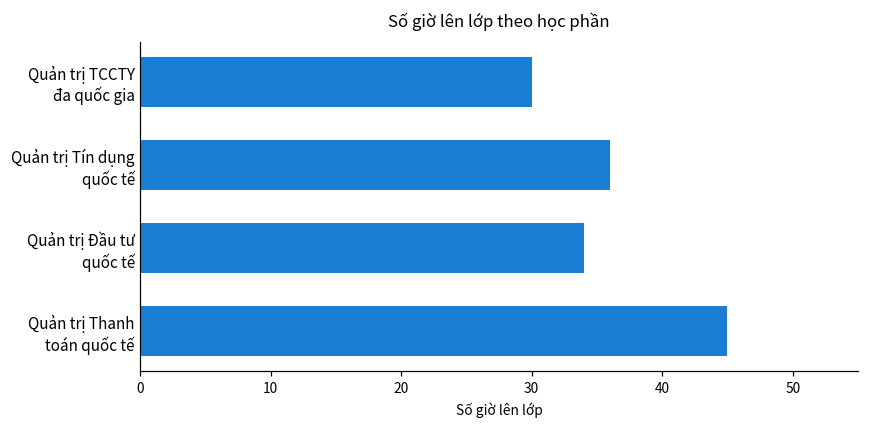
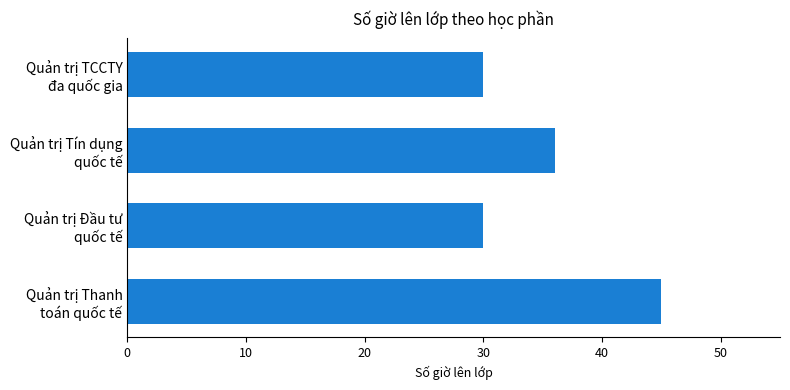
Quản trị Đầu tư quốc tế: 34 -> 30
